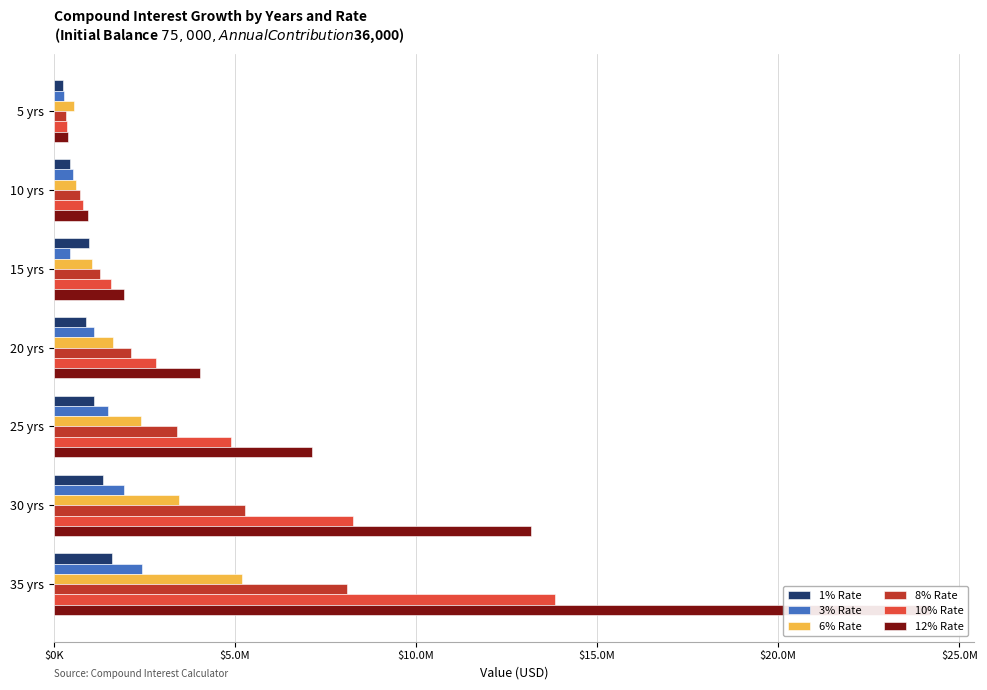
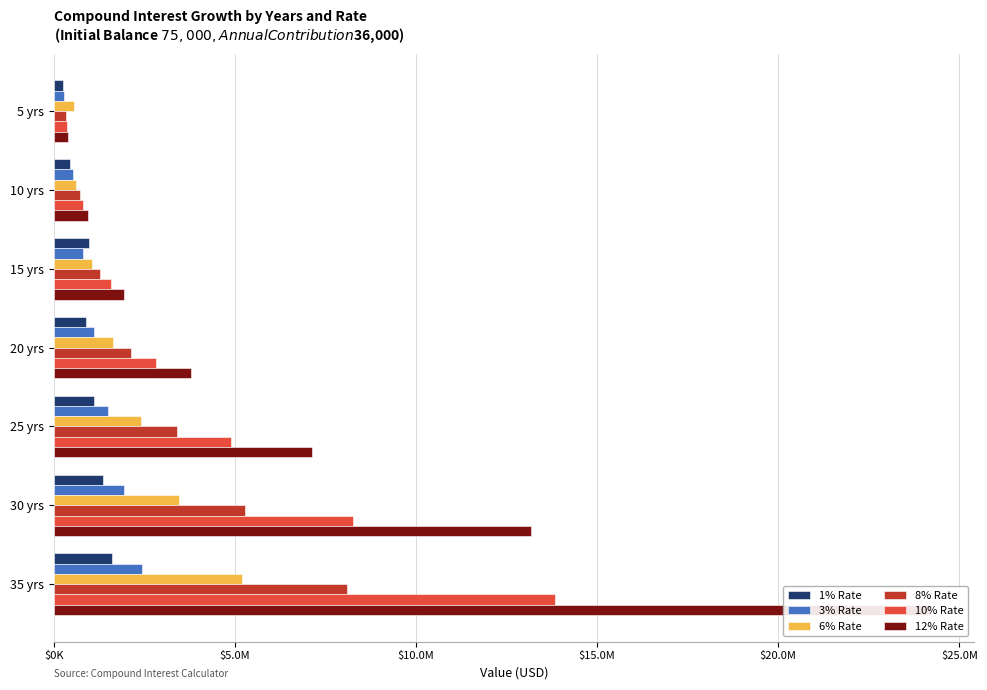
3% Rate, 15 yrs: $400000 -> $800000
12% Rate, 20 yrs: $4000000 -> $3800000
